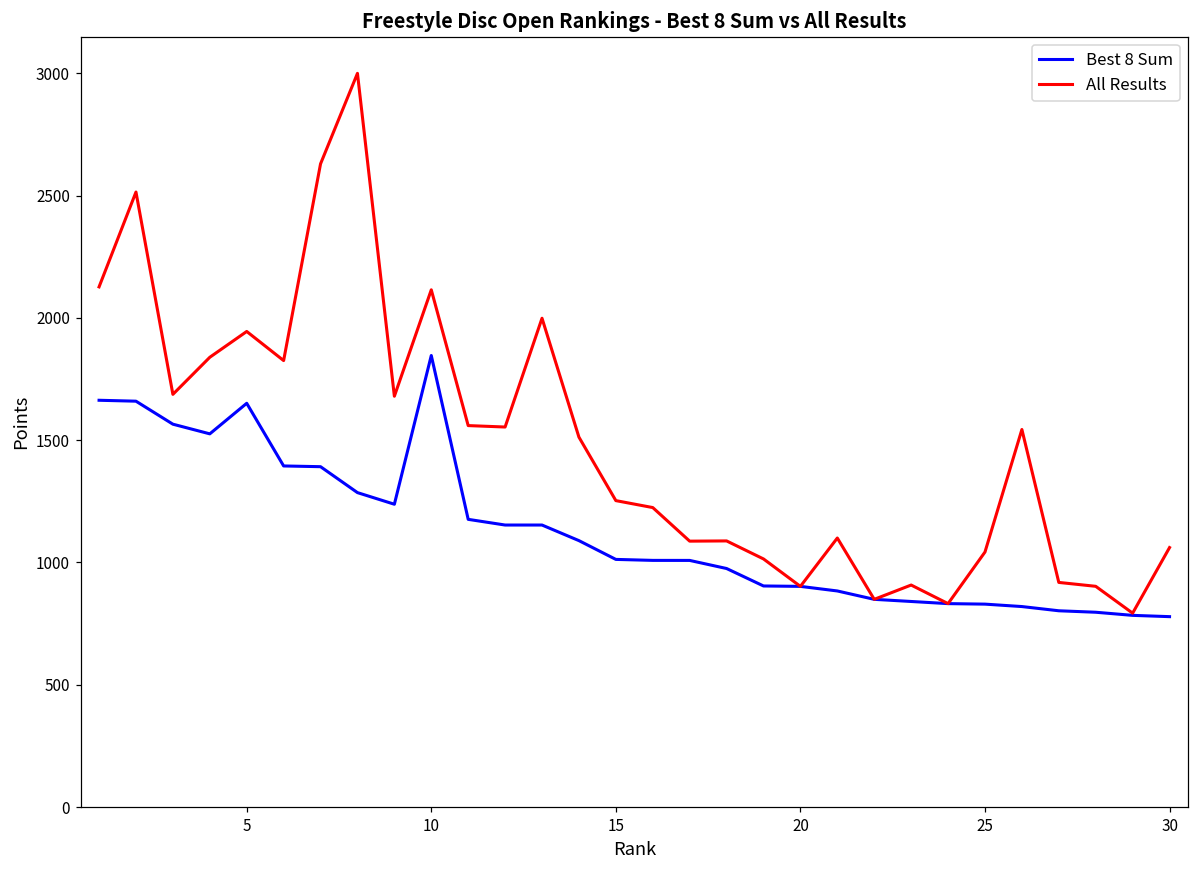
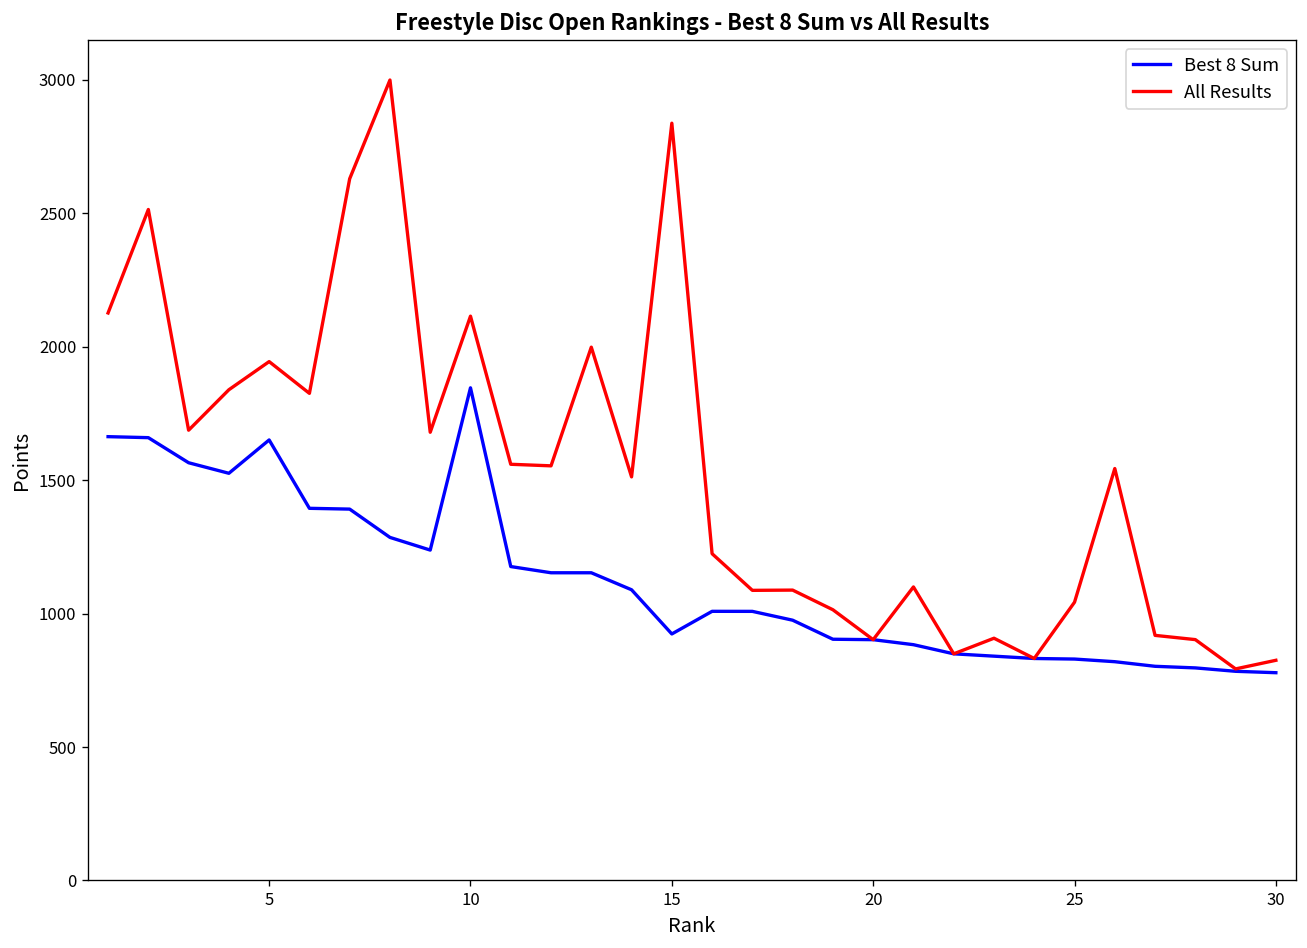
Best 8 Sum, 15: 1010 -> 920
All Results, 15: 1250 -> 2840
All Results, 30: 1060 -> 830
